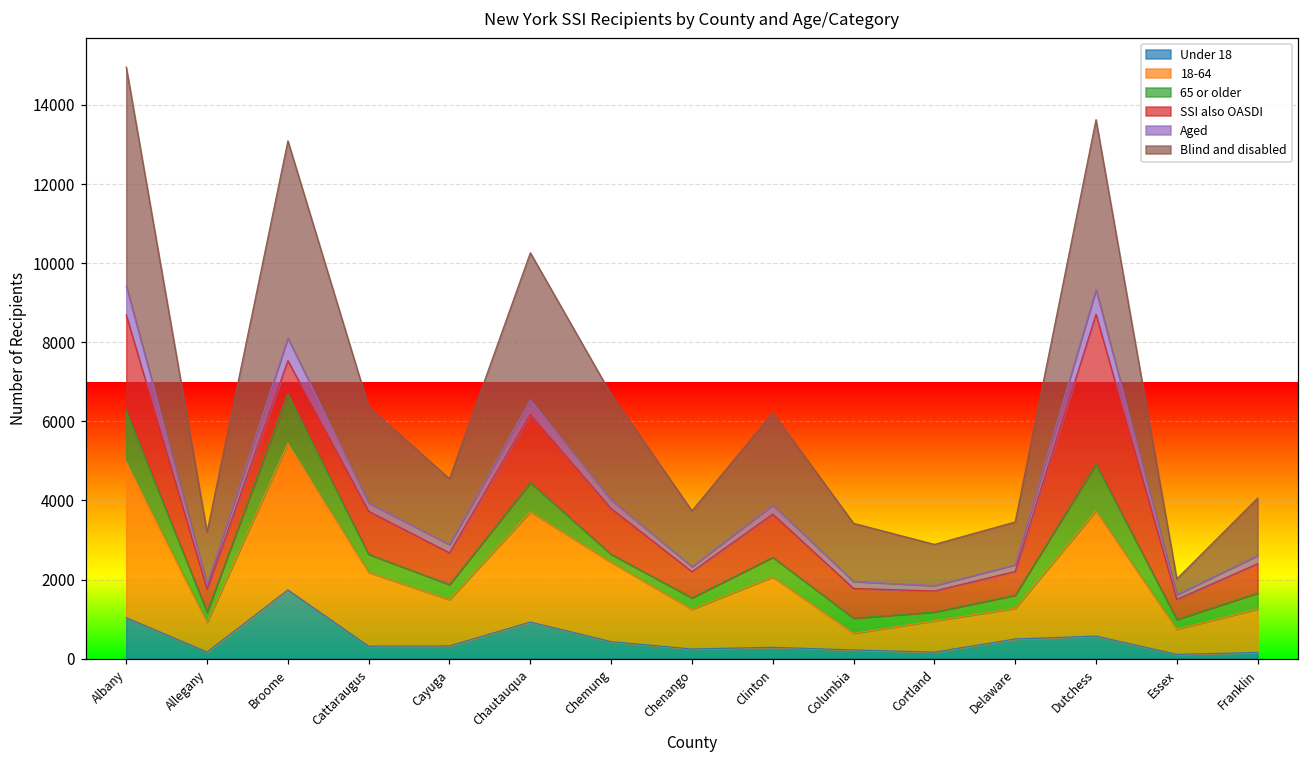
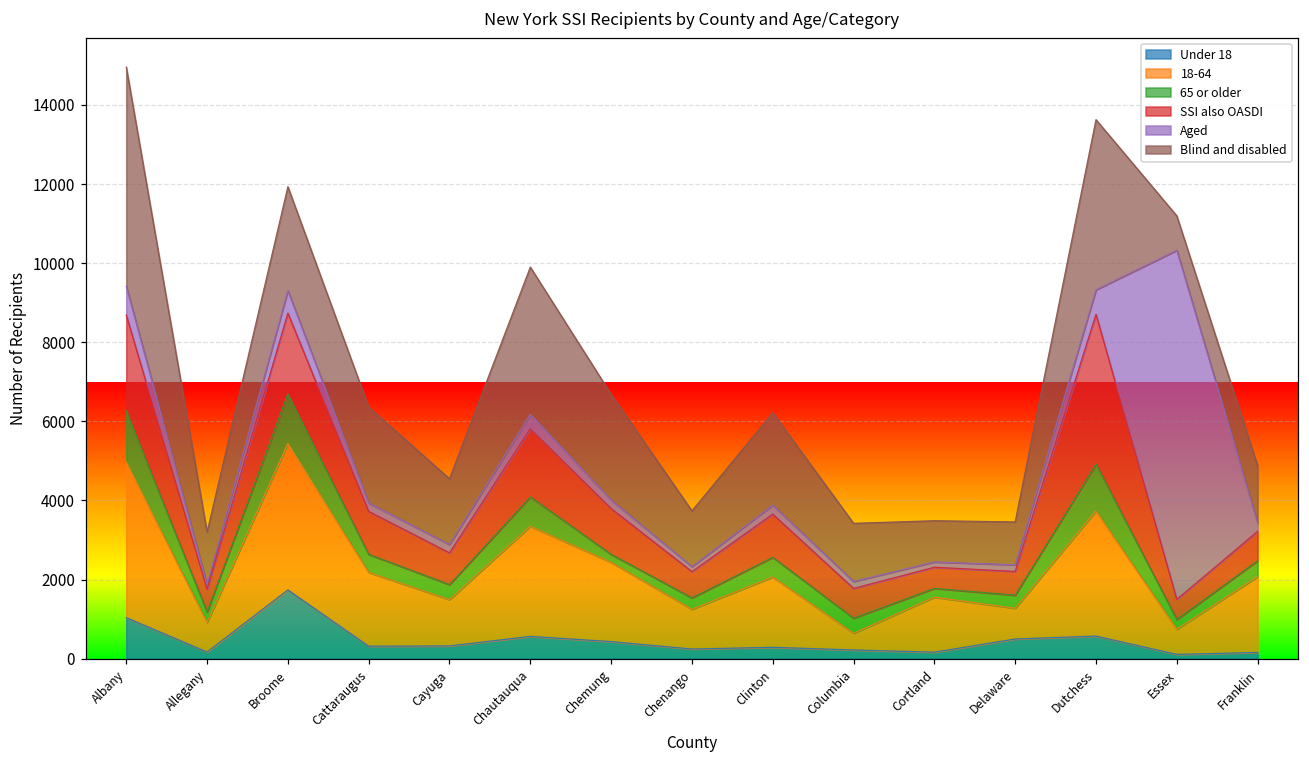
SSI also OASDI, Broome: 800 -> 2000
Blind and disabled, Broome: 5000 -> 2600
Under 18, Chautauqua: 900 -> 600
18-64, Cortland: 800 -> 1400
Aged, Essex: 100 -> 8800
Blind and disabled, Essex: 400 -> 900
18-64, Franklin: 1100 -> 1900
